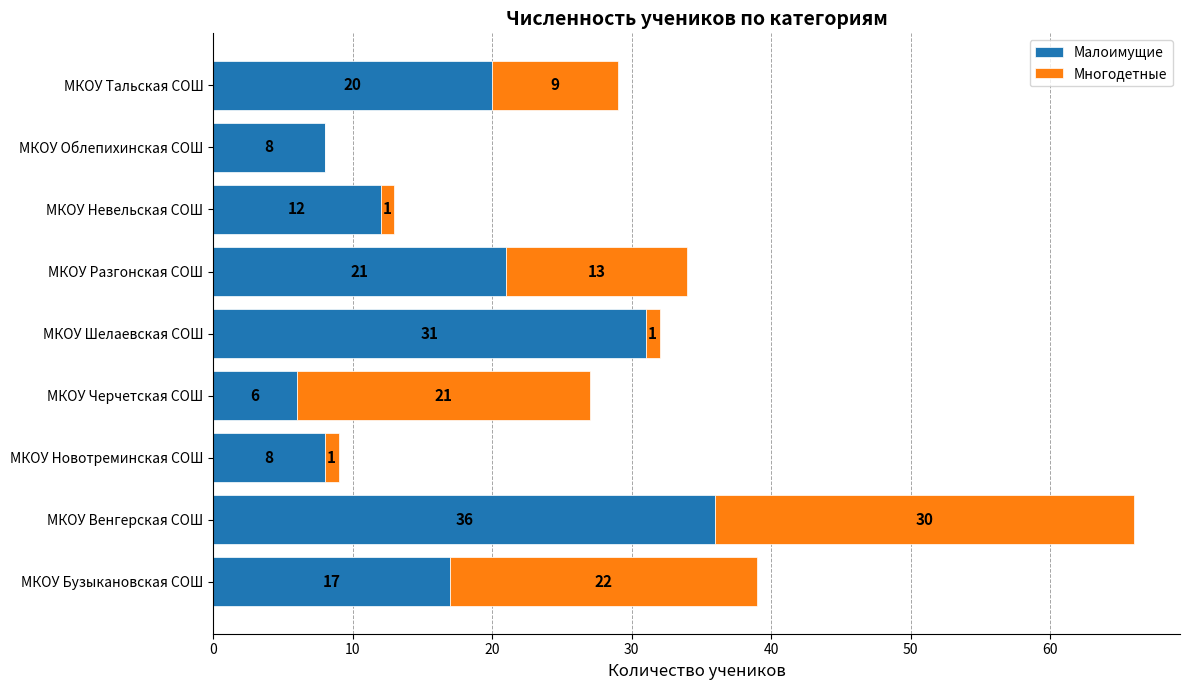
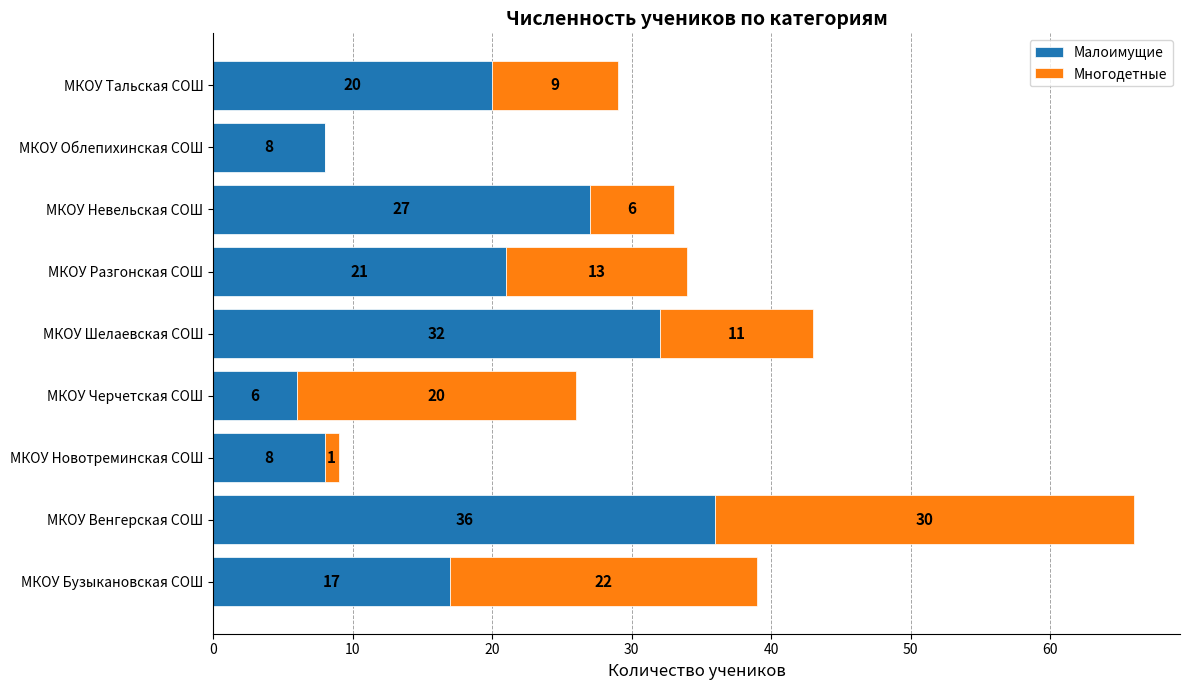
Малоимущие, МКОУ Невельская СОШ: 12 -> 27
Многодетные, МКОУ Невельская СОШ: 1 -> 6
Малоимущие, МКОУ Шелаевская СОШ: 31 -> 32
Многодетные, МКОУ Шелаевская СОШ: 1 -> 11
Многодетные, МКОУ Черчетская СОШ: 21 -> 20
